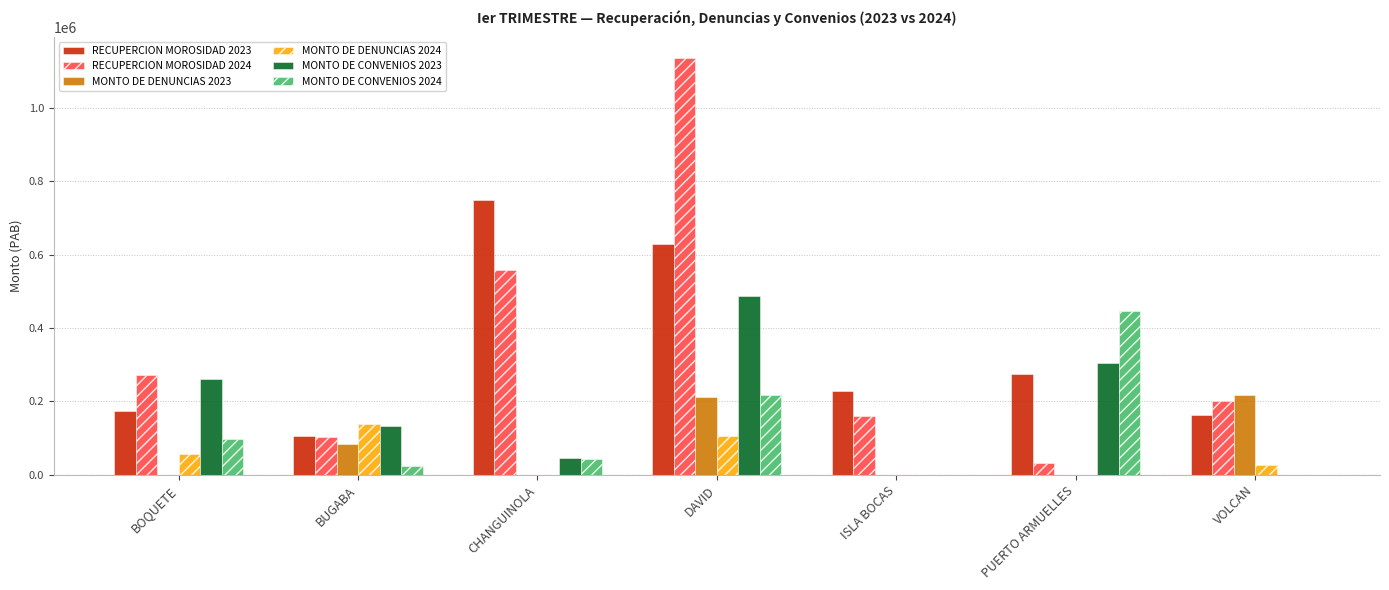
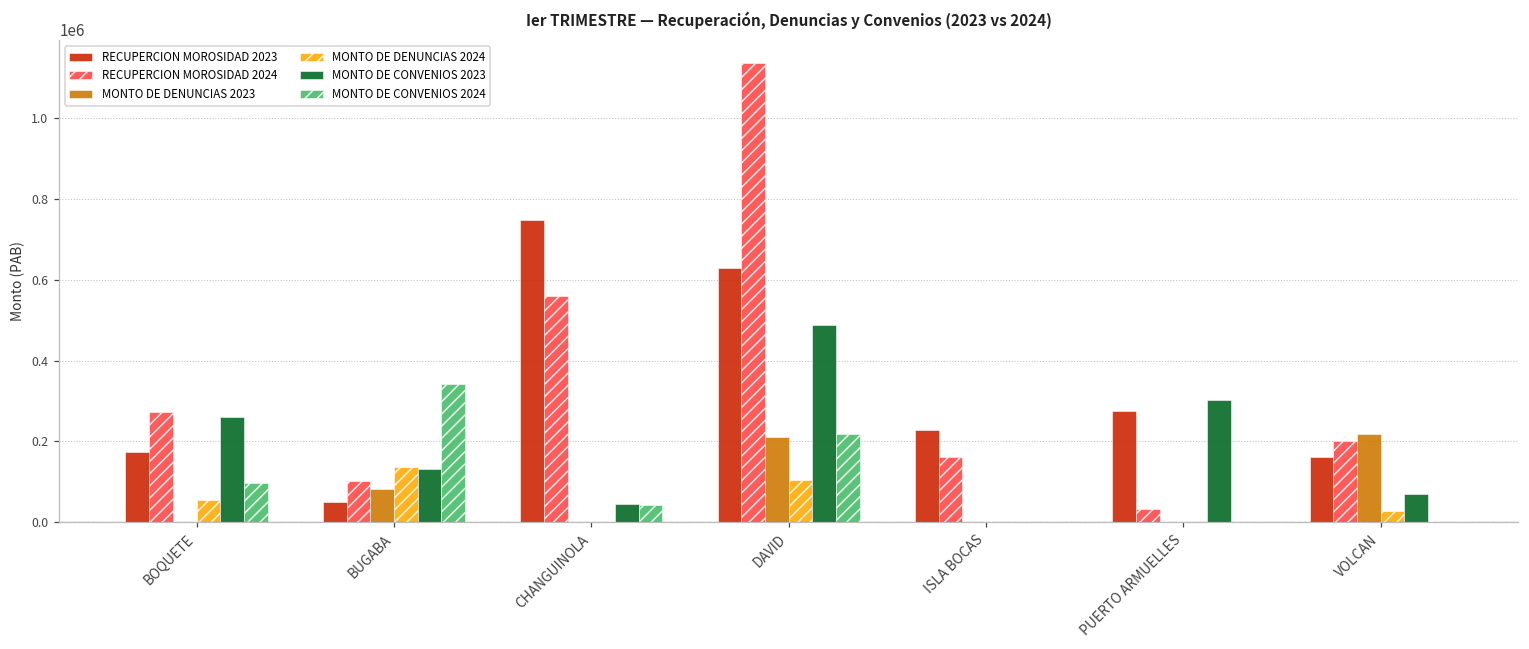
RECUPERCION MOROSIDAD 2023, BUGABA: 100000 -> 50000
MONTO DE CONVENIOS 2024, BUGABA: 20000 -> 340000
MONTO DE CONVENIOS 2024, PUERTO ARMUELLES: 450000 -> 0
MONTO DE CONVENIOS 2023, VOLCAN: 0 -> 70000
